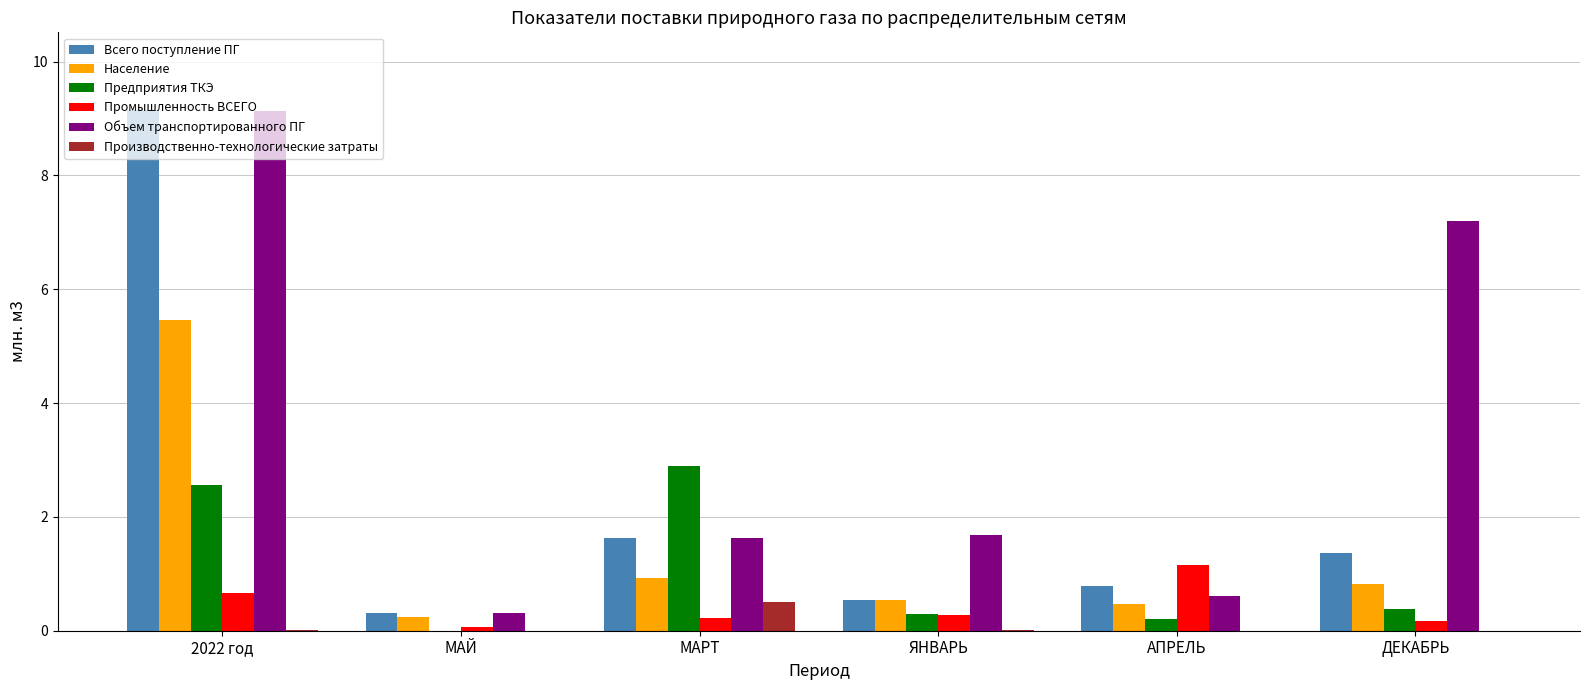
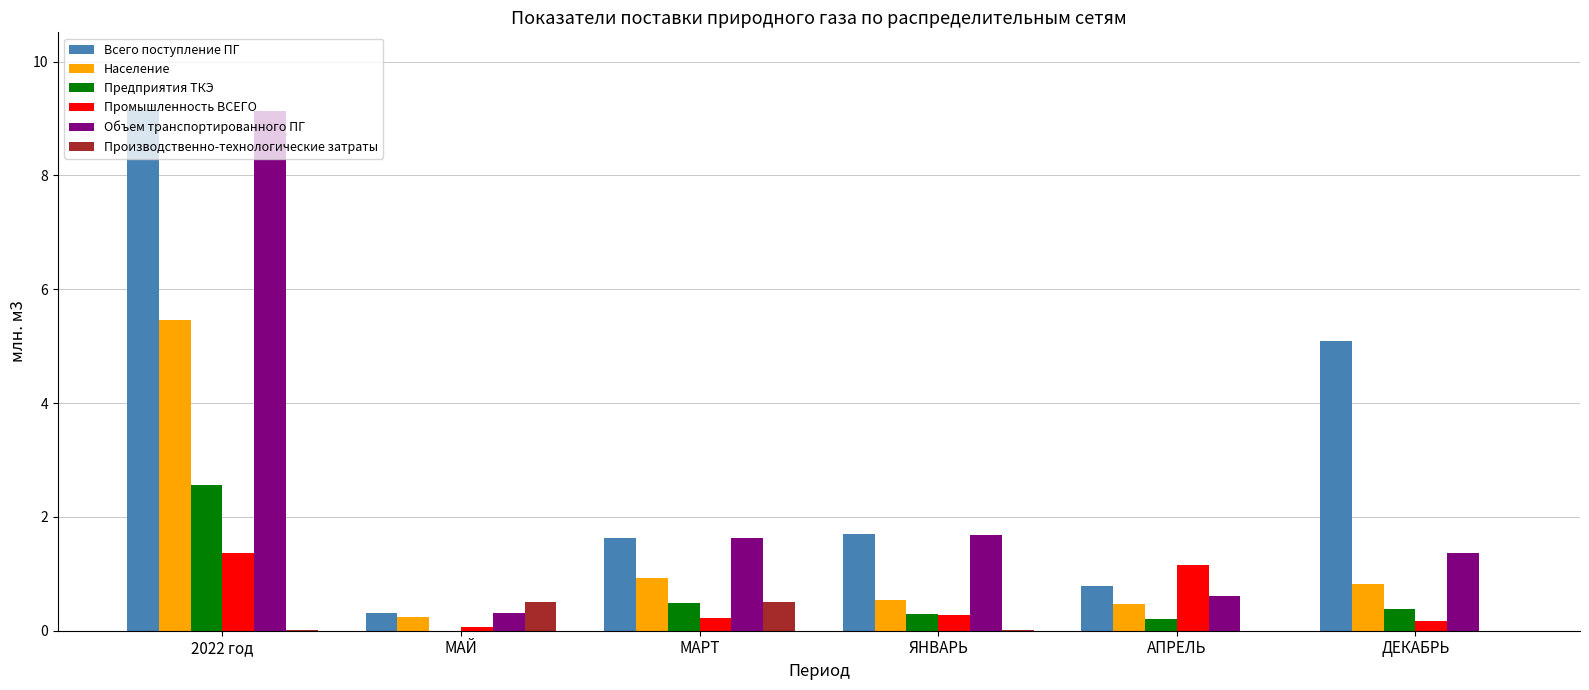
Промышленность ВСЕГО, 2022 год: 0.7 -> 1.4
Производственно-технологические затраты, МАЙ: 0.0 -> 0.5
Предприятия ТКЭ, МАРТ: 2.9 -> 0.5
Всего поступление ПГ, ЯНВАРЬ: 0.5 -> 1.7
Всего поступление ПГ, ДЕКАБРЬ: 1.4 -> 5.1
Объем транспортированного ПГ, ДЕКАБРЬ: 7.2 -> 1.4
